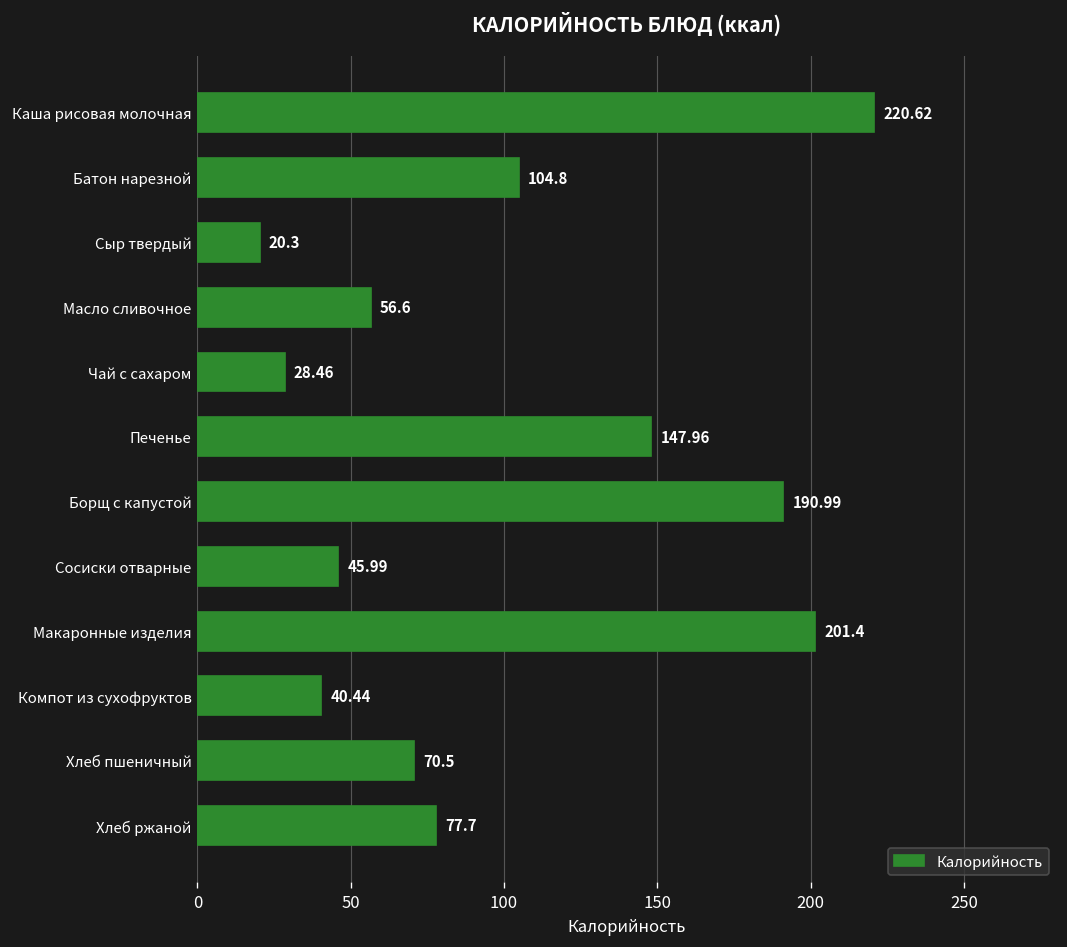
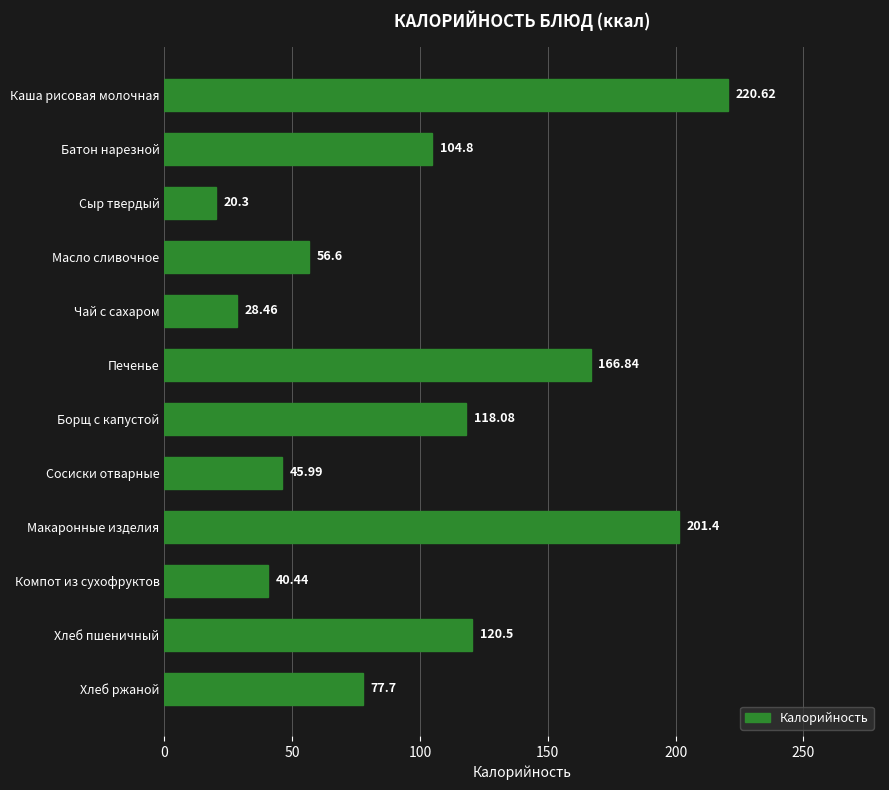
Печенье: 147.96 -> 166.84
Борщ с капустой: 190.99 -> 118.08
Хлеб пшеничный: 70.5 -> 120.5
